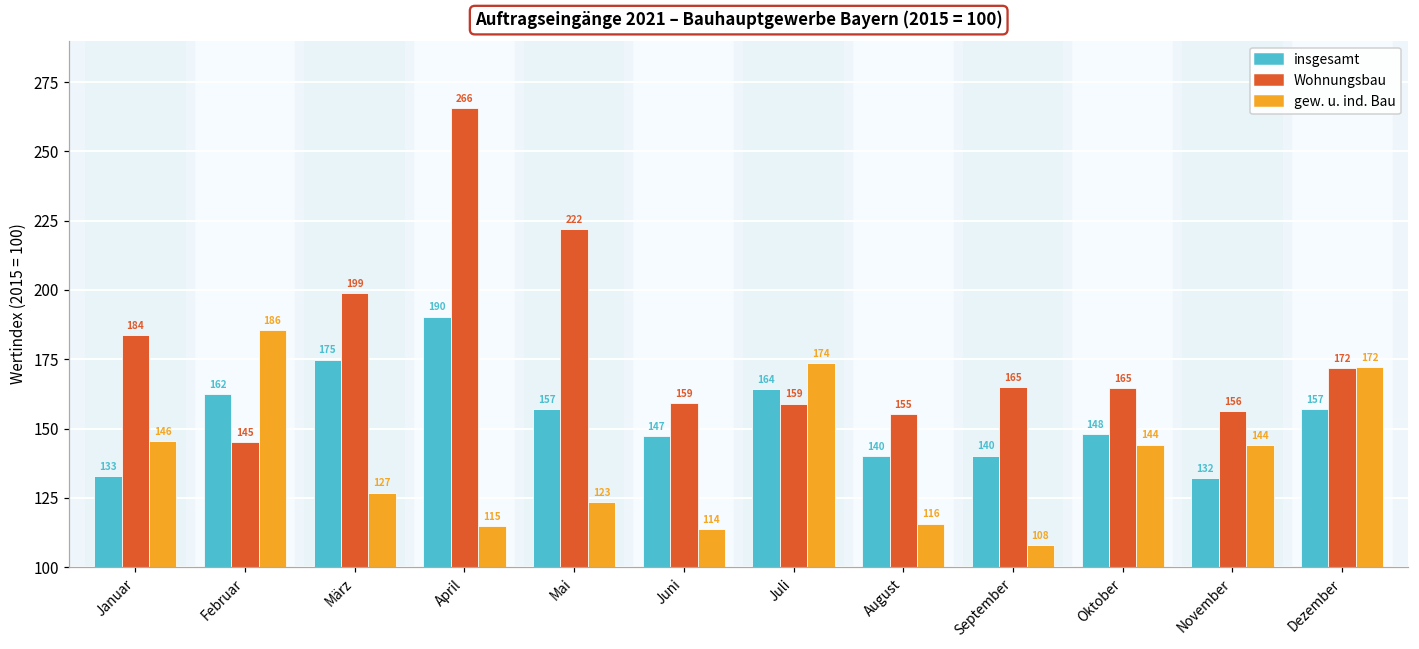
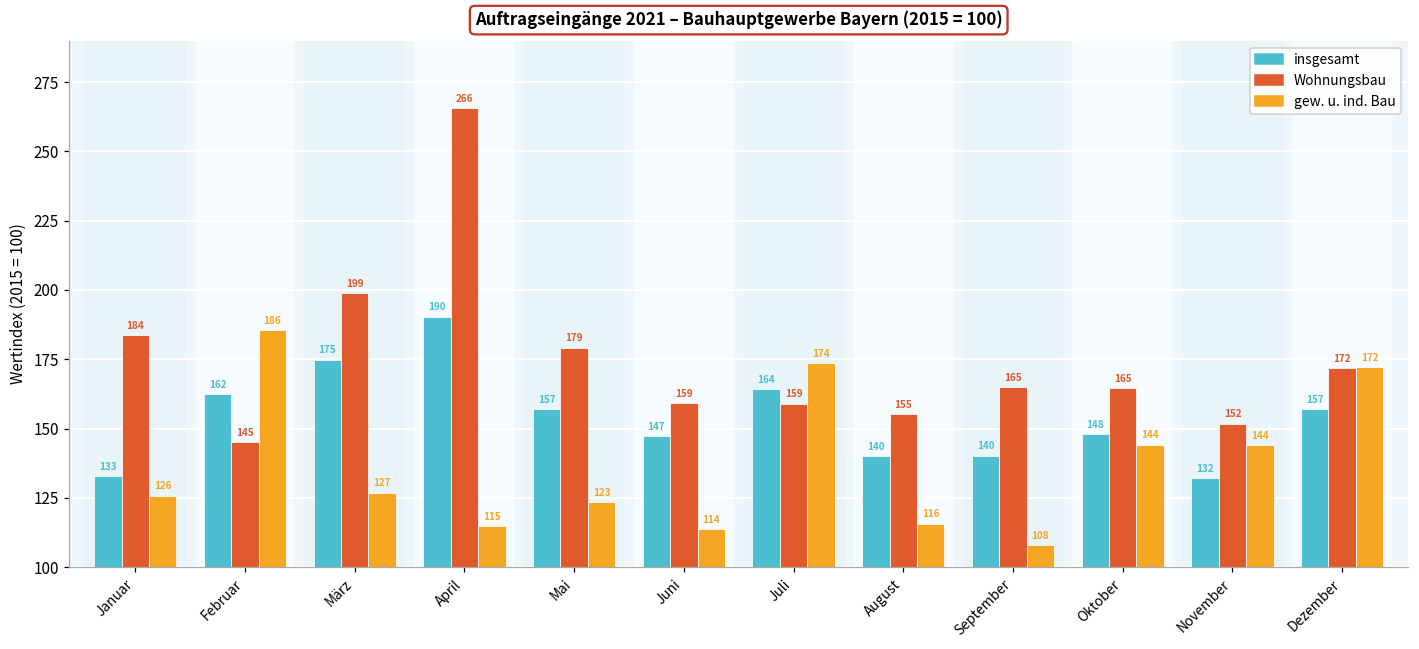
gew. u. ind. Bau, Januar: 146 -> 126
Wohnungsbau, Mai: 222 -> 179
Wohnungsbau, November: 156 -> 152
